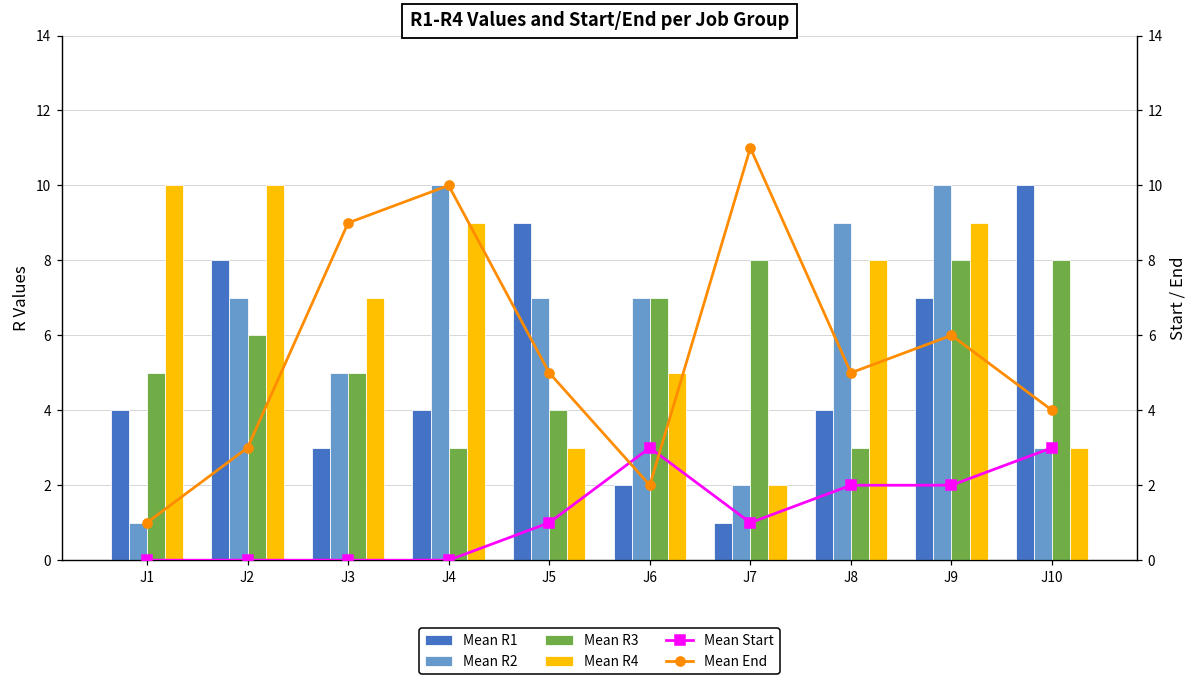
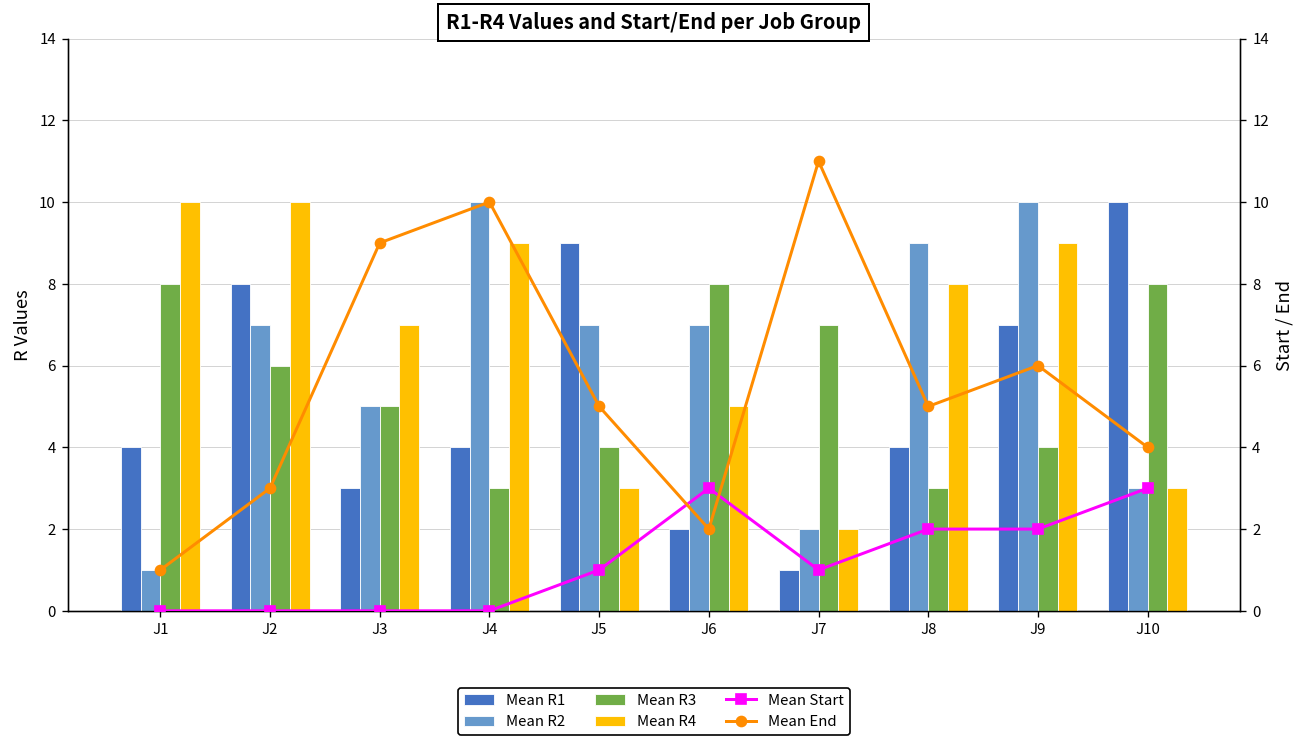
Mean R3, J1: 5 -> 8
Mean R3, J6: 7 -> 8
Mean R3, J7: 8 -> 7
Mean R3, J9: 8 -> 4
